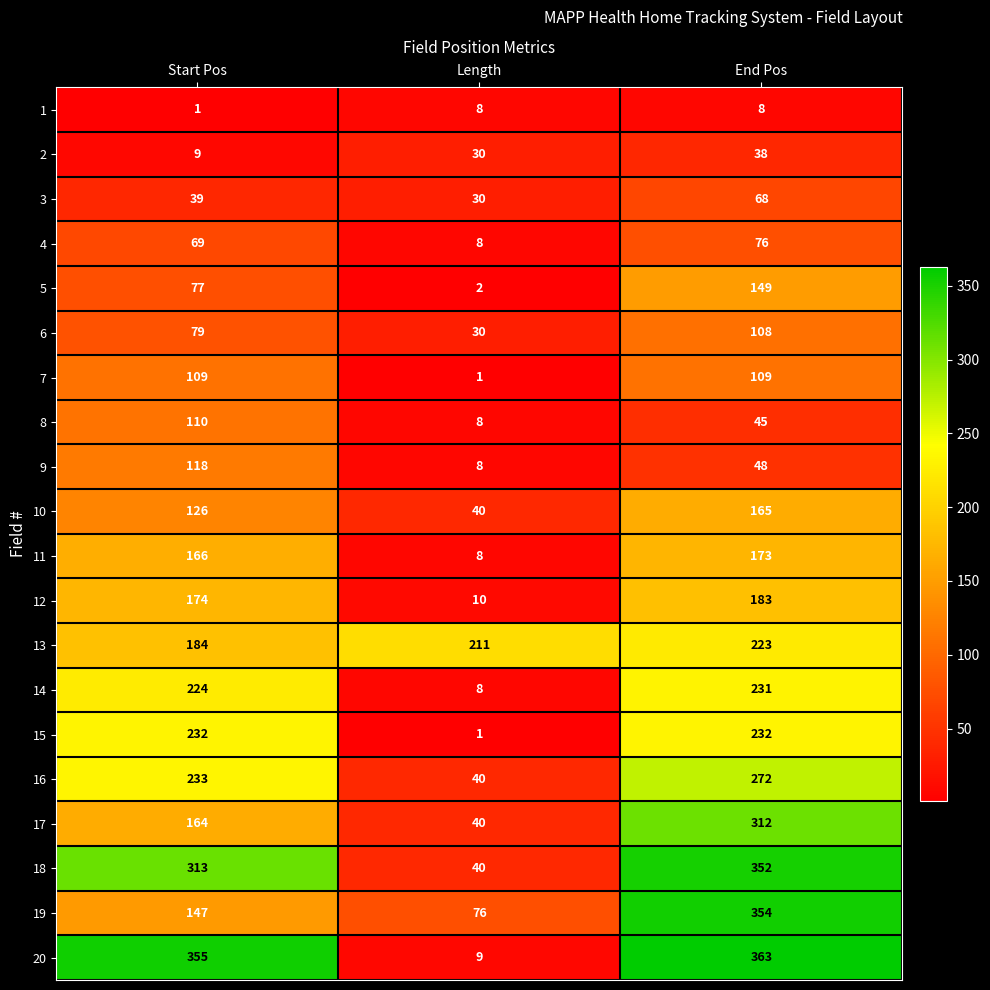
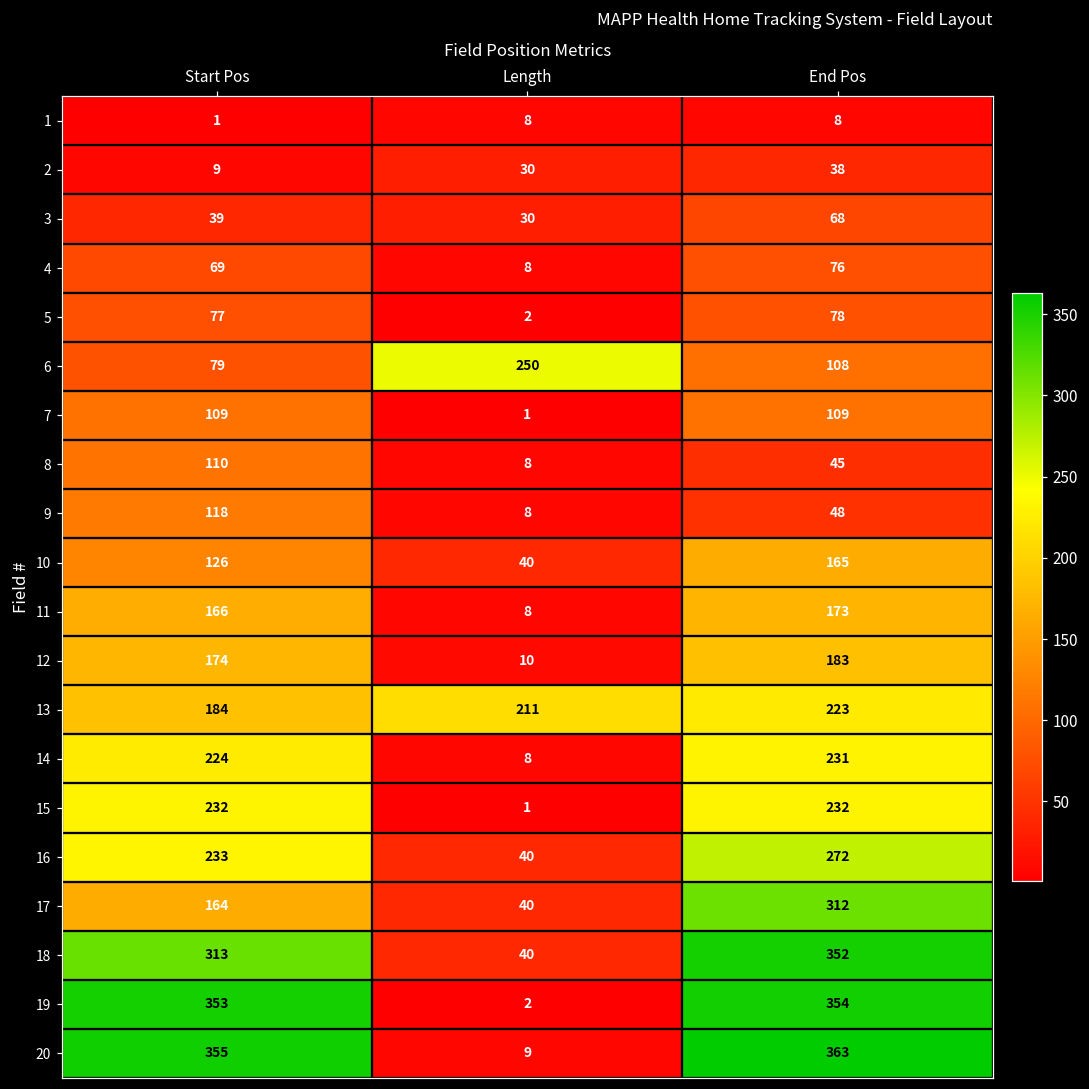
5, End Pos: 149 -> 78
6, Length: 30 -> 250
19, Start Pos: 147 -> 353
19, Length: 76 -> 2
